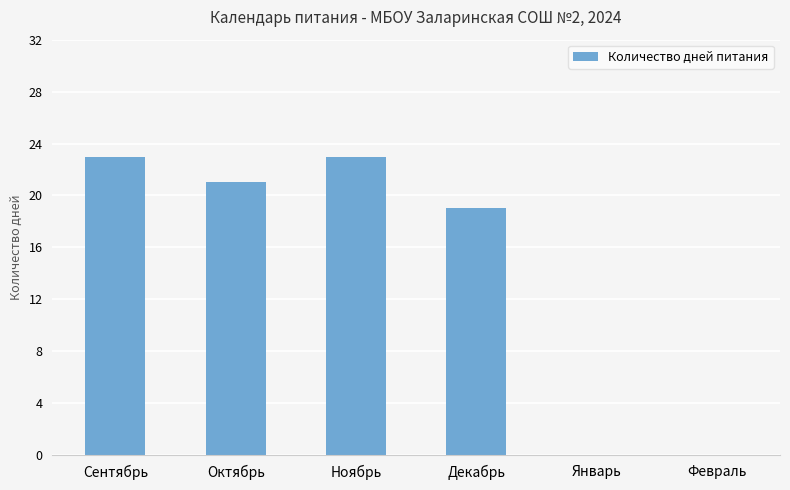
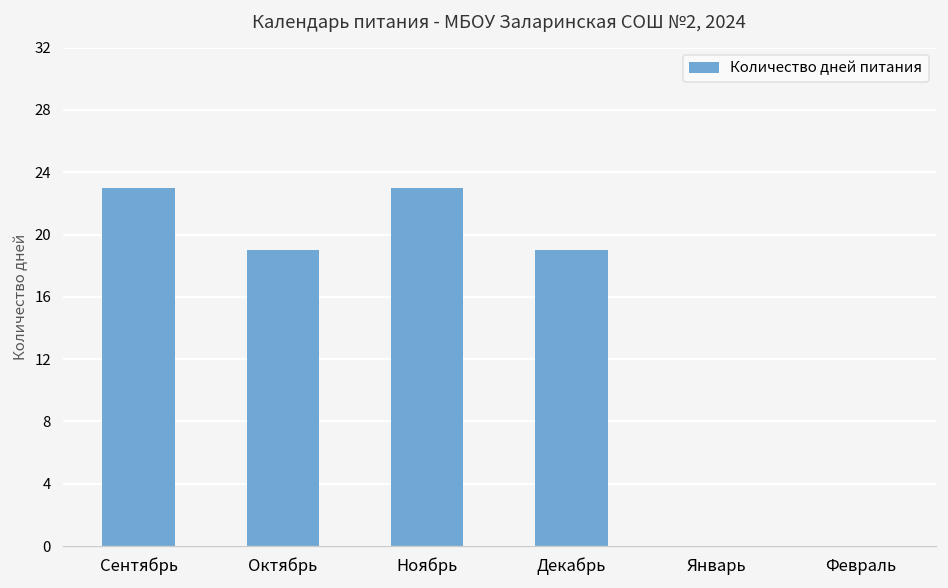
Октябрь: 21 -> 19
